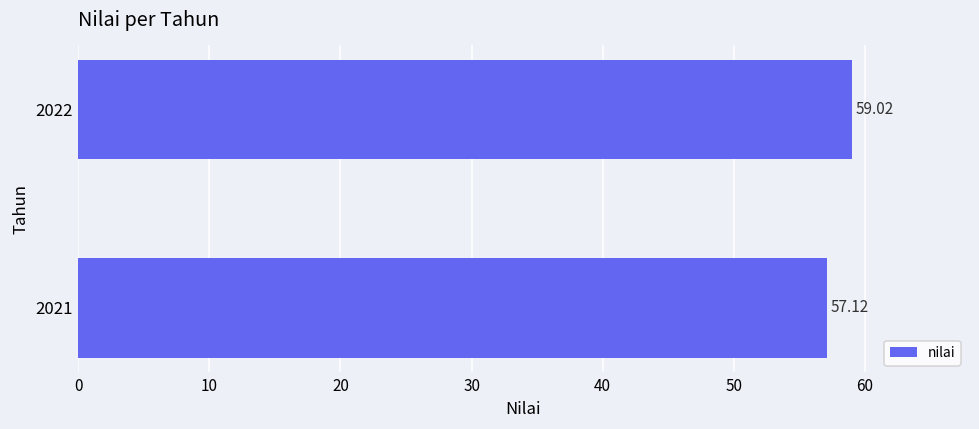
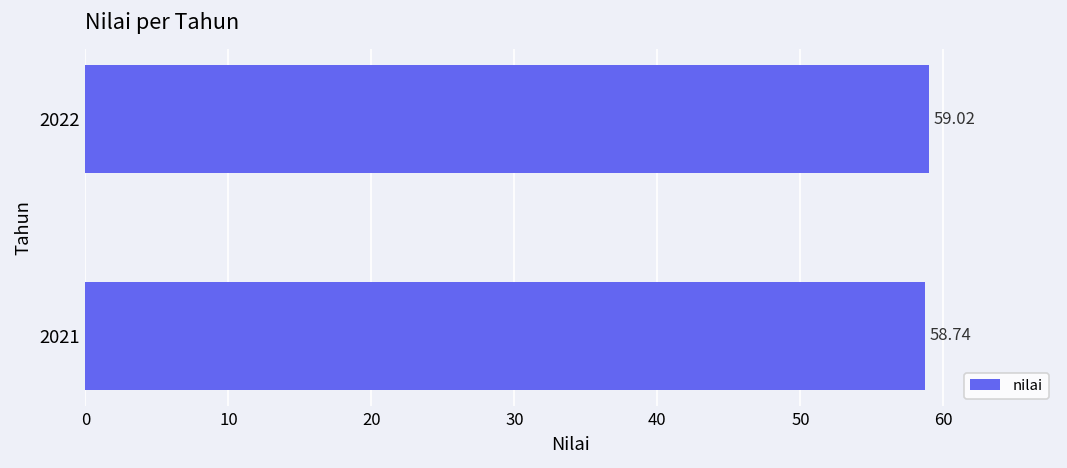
2021: 57.12 -> 58.74
